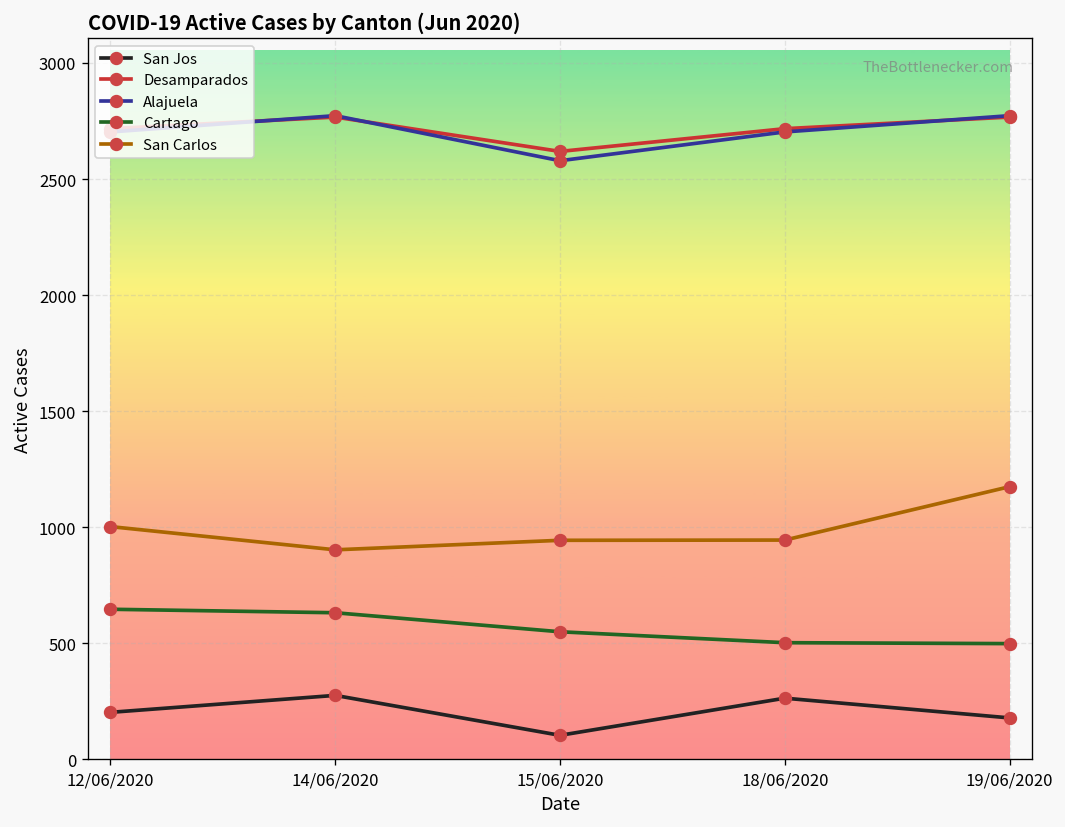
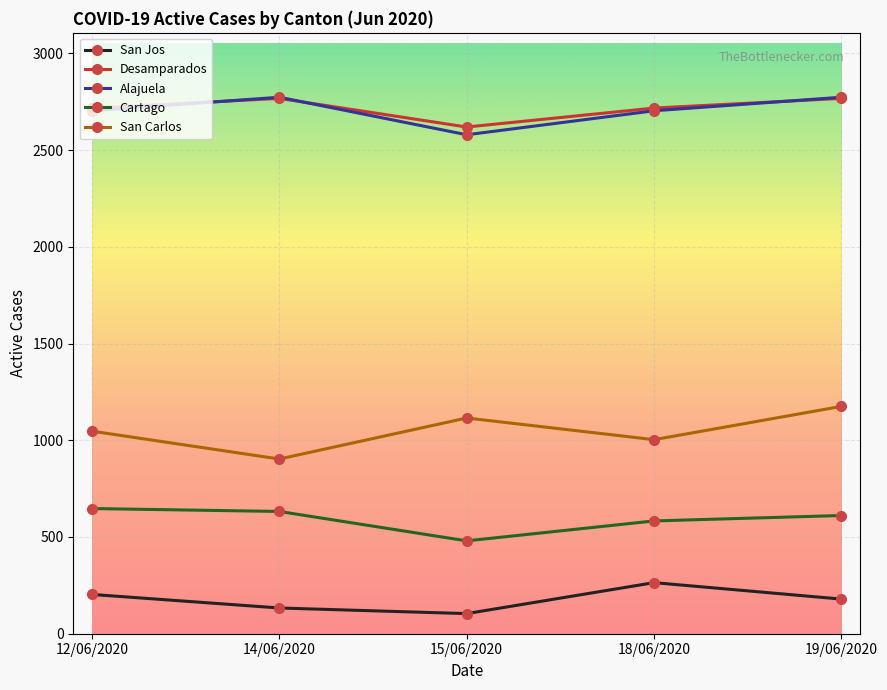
San Carlos, 12/06/2020: 1000 -> 1050
San Jos, 14/06/2020: 280 -> 130
Cartago, 15/06/2020: 550 -> 480
San Carlos, 15/06/2020: 940 -> 1120
Cartago, 18/06/2020: 500 -> 580
San Carlos, 18/06/2020: 950 -> 1000
Cartago, 19/06/2020: 500 -> 610
